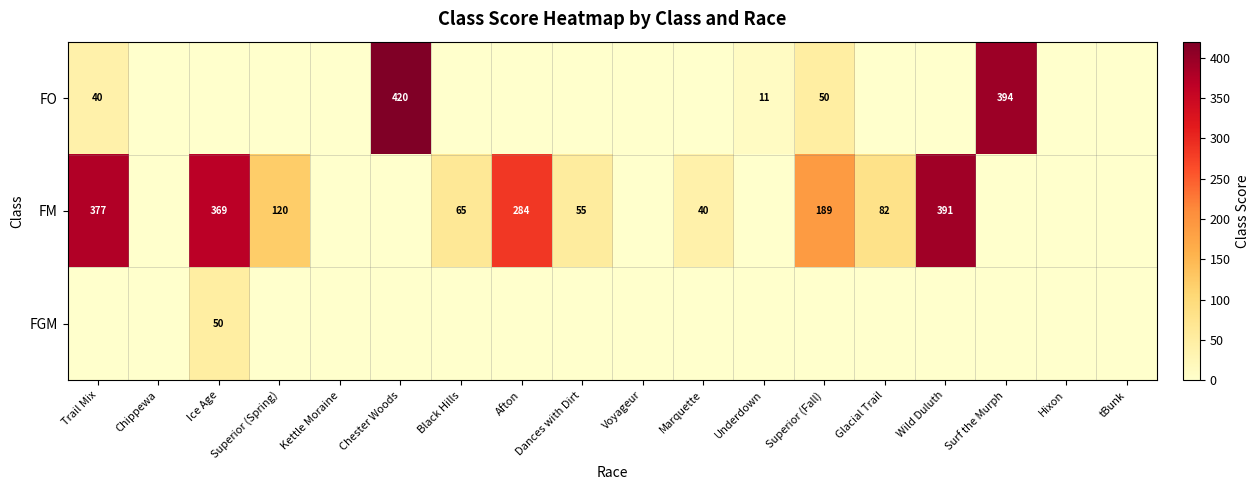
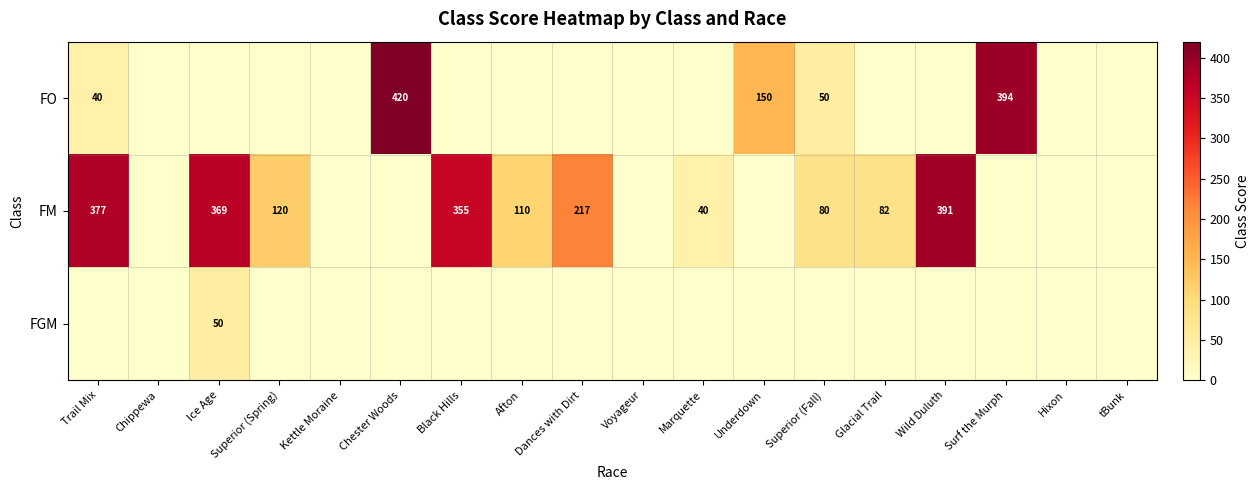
FO, Underdown: 11 -> 150
FM, Black Hills: 65 -> 355
FM, Afton: 284 -> 110
FM, Dances with Dirt: 55 -> 217
FM, Superior (Fall): 189 -> 80
